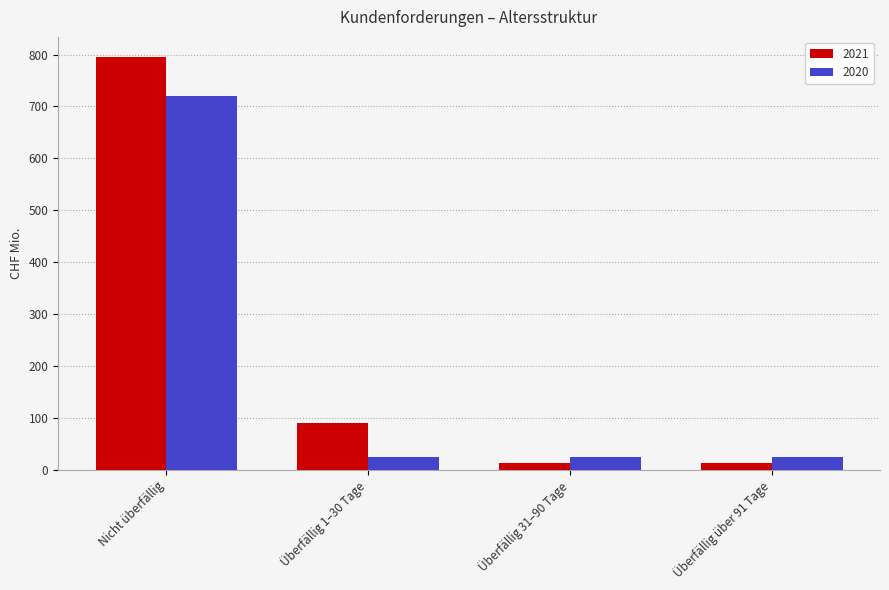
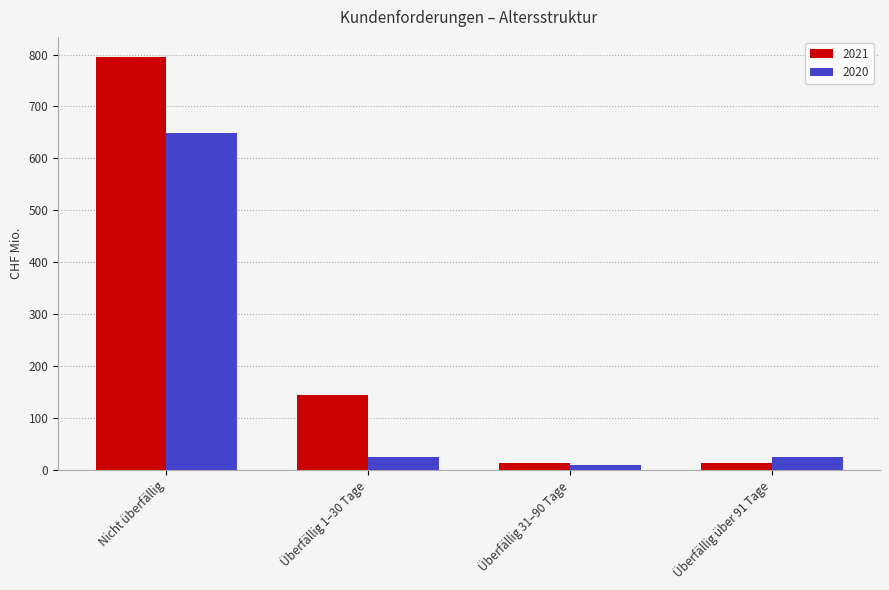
2020, Nicht überfällig: 720 -> 650
2021, Überfällig 1–30 Tage: 90 -> 140
2020, Überfällig 31–90 Tage: 30 -> 10
